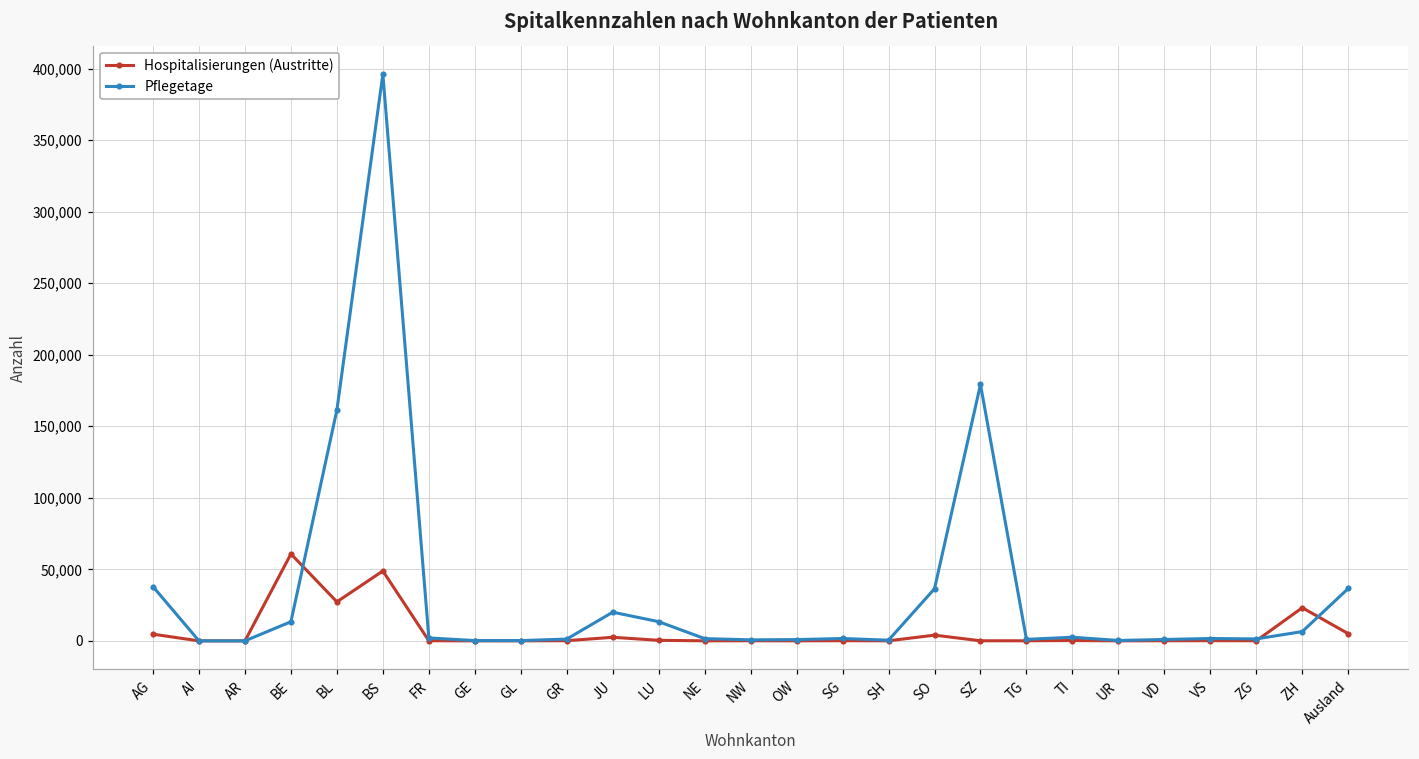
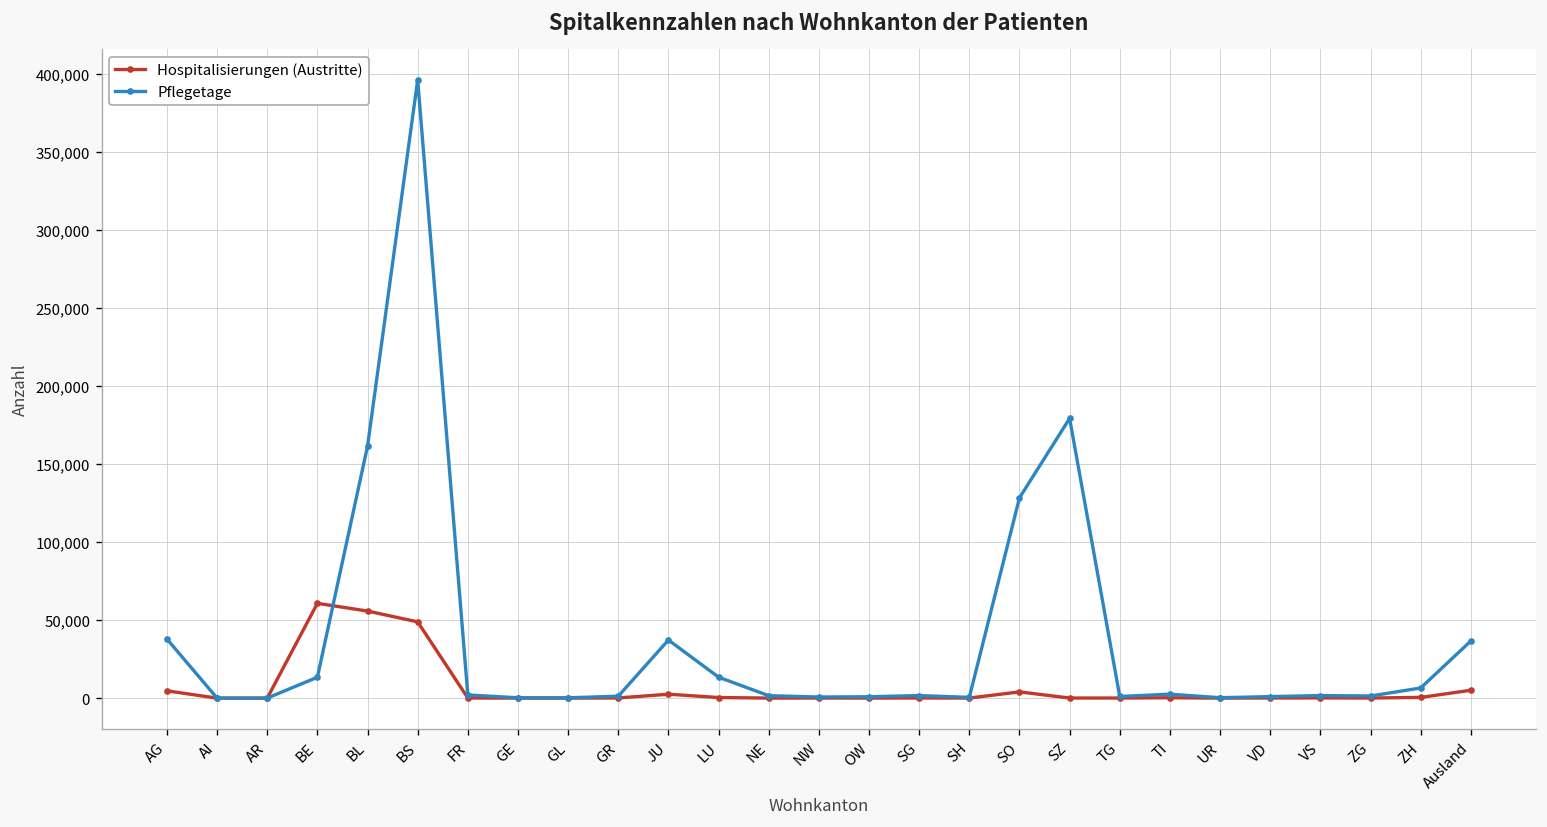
Hospitalisierungen (Austritte), BL: 27,000 -> 56,000
Pflegetage, JU: 20,000 -> 37,000
Pflegetage, SO: 36,000 -> 128,000
Hospitalisierungen (Austritte), ZH: 23,000 -> 0
